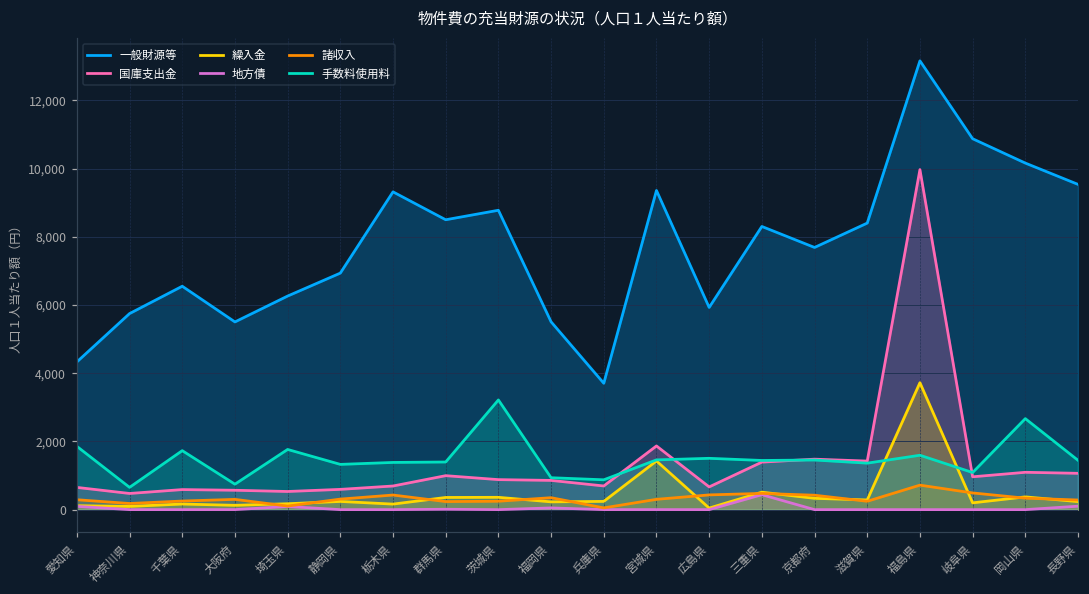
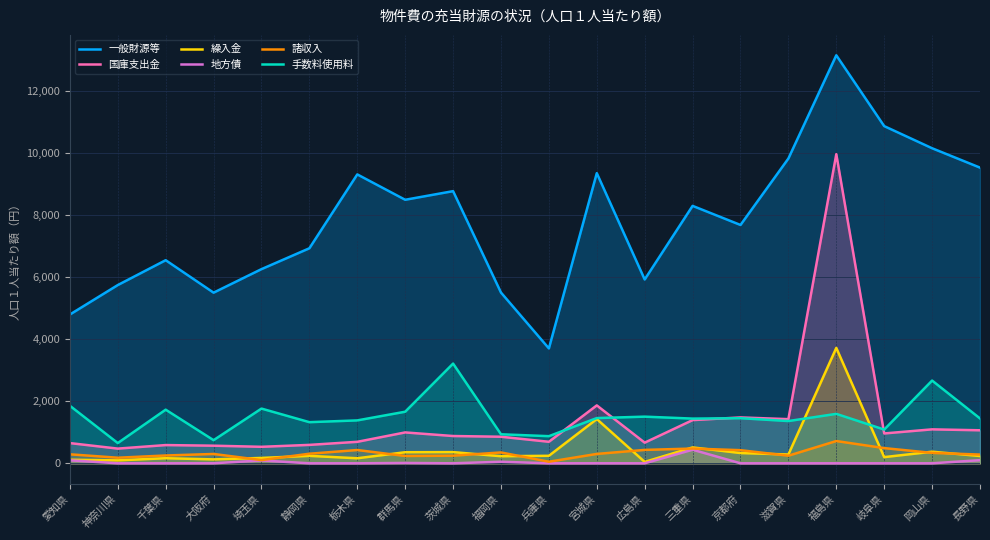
一般財源等, 愛知県: 4,300 -> 4,800
手数料使用料, 群馬県: 1,400 -> 1,700
一般財源等, 滋賀県: 8,400 -> 9,800
